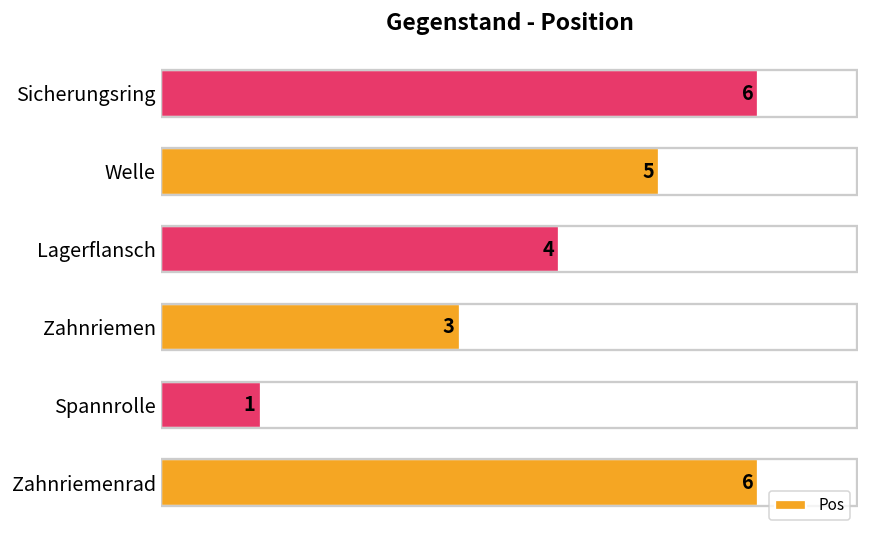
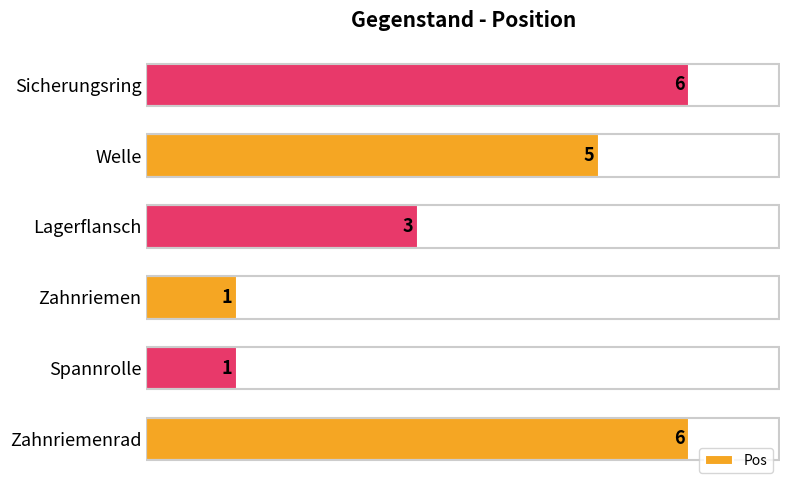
Lagerflansch: 4 -> 3
Zahnriemen: 3 -> 1
